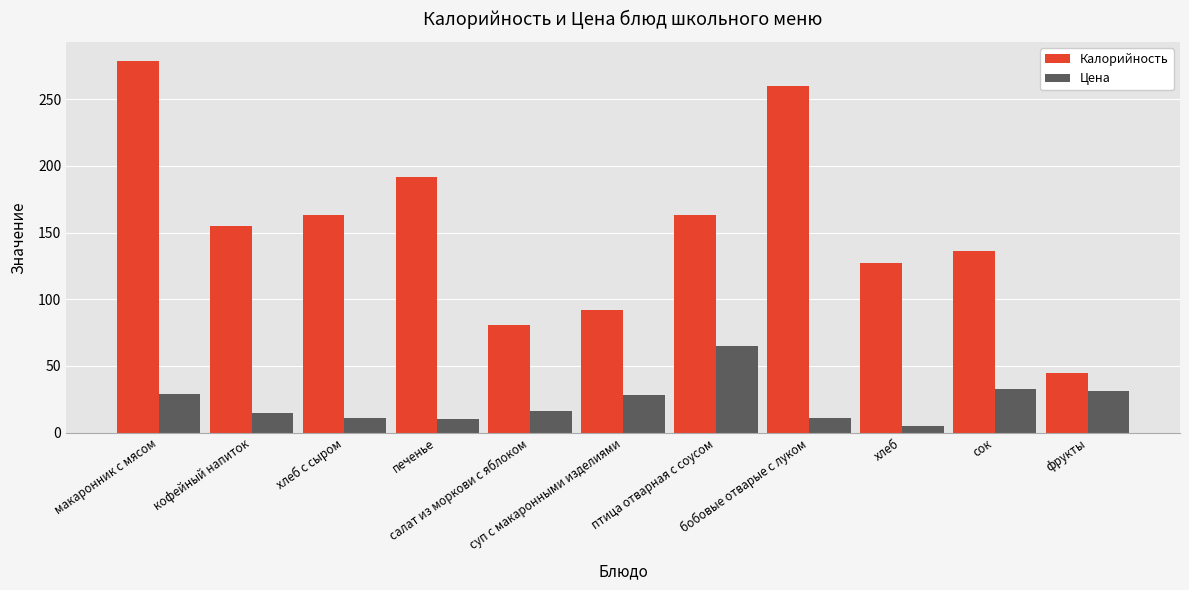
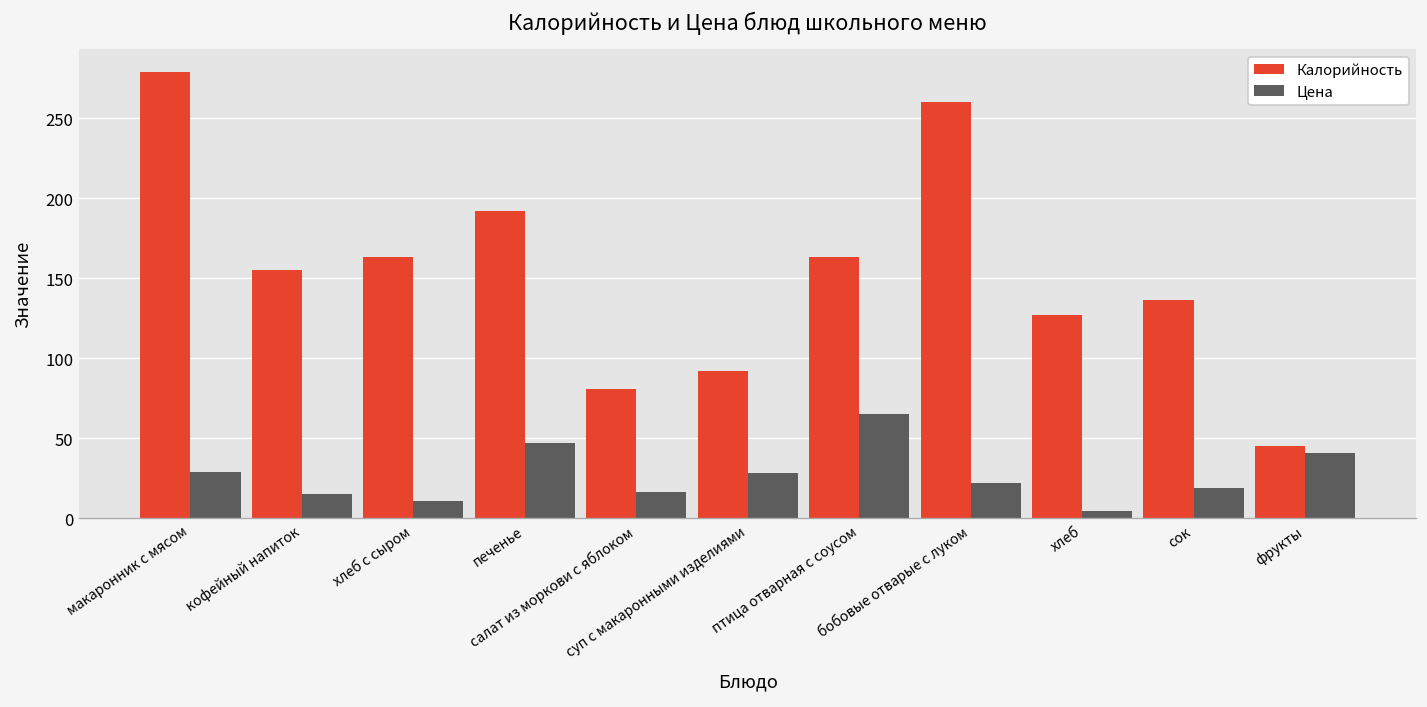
Цена, печенье: 10 -> 47
Цена, бобовые отварые с луком: 11 -> 22
Цена, сок: 33 -> 19
Цена, фрукты: 31 -> 41
